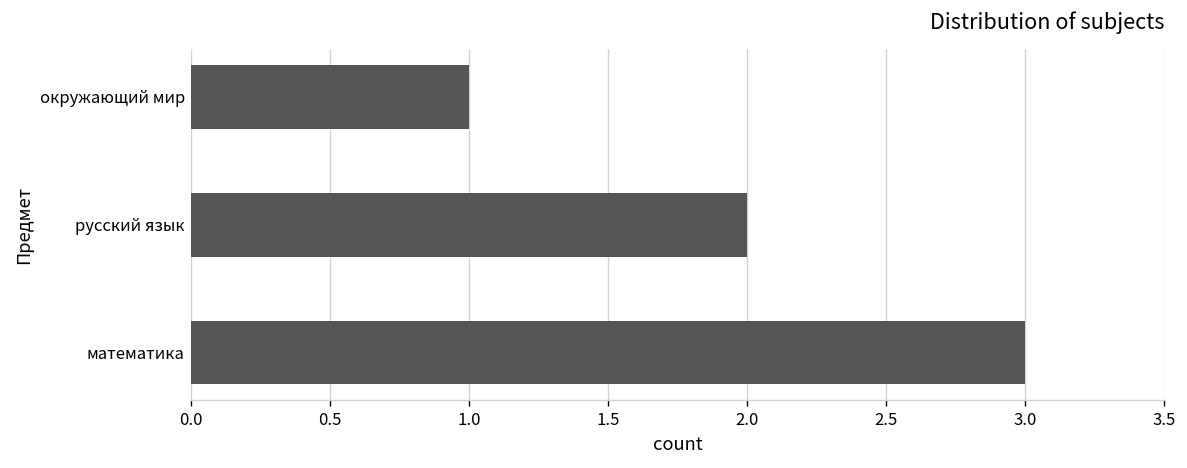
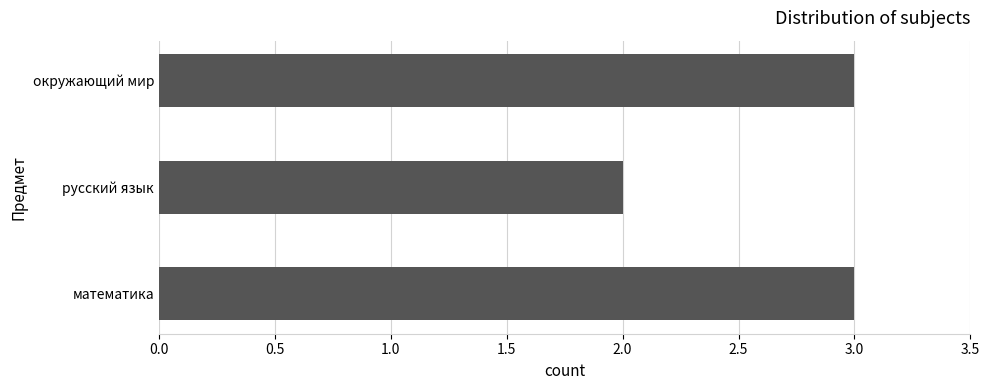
окружающий мир: 1 -> 3
